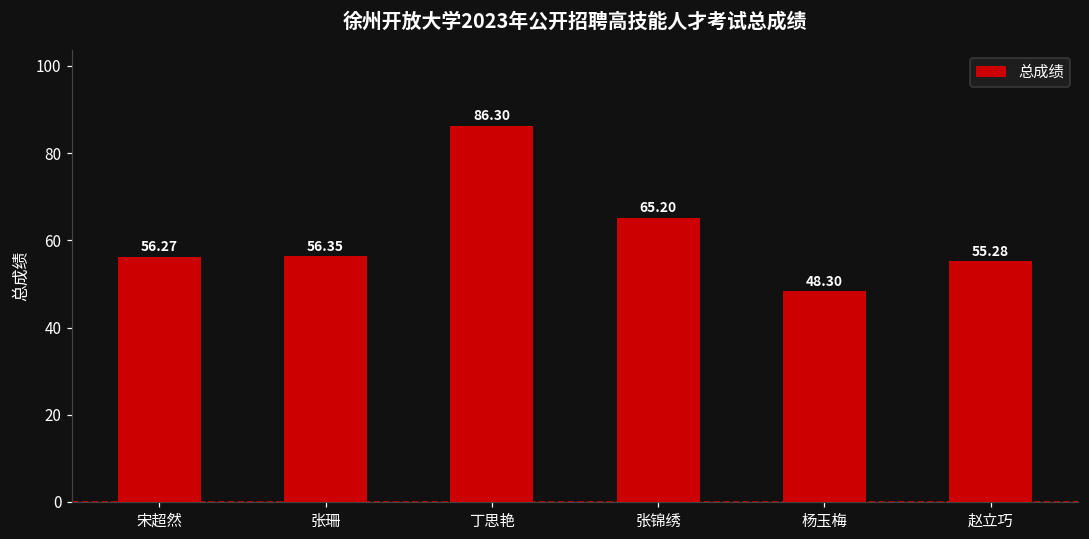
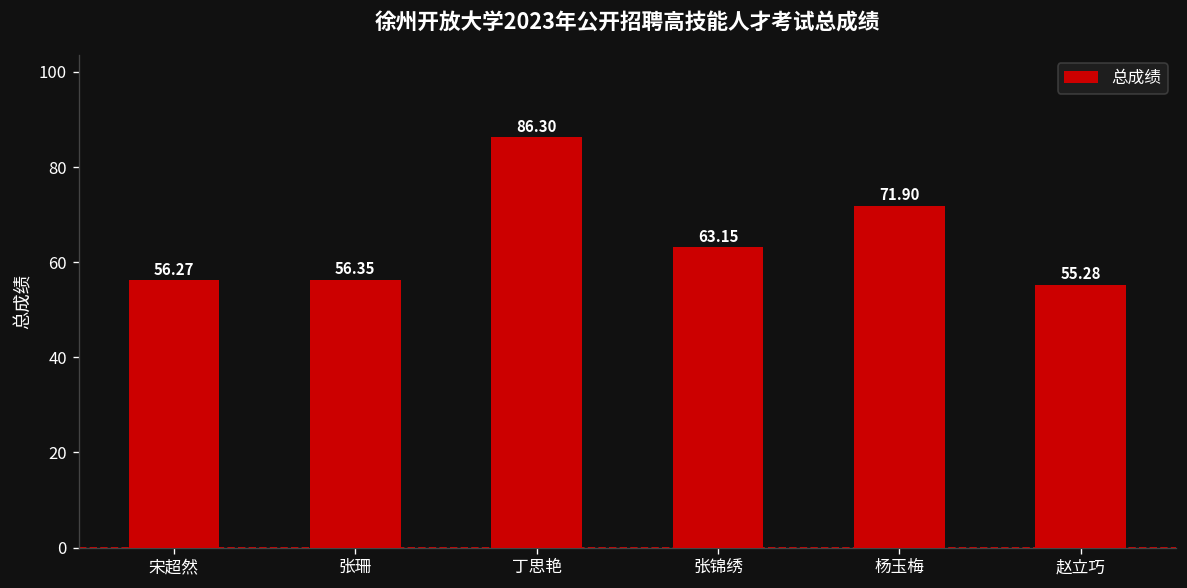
张锦绣: 65.20 -> 63.15
杨玉梅: 48.30 -> 71.90
